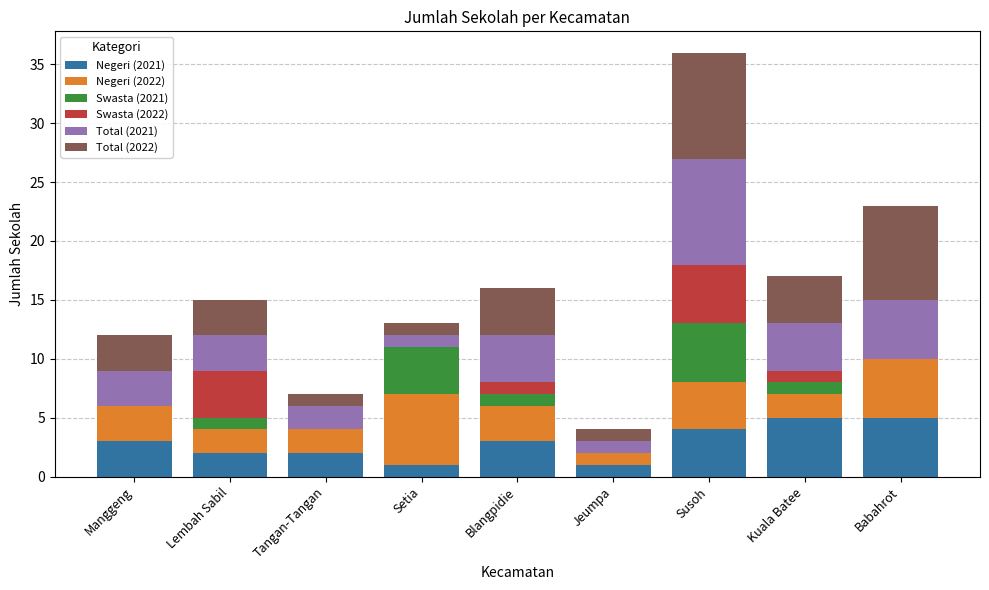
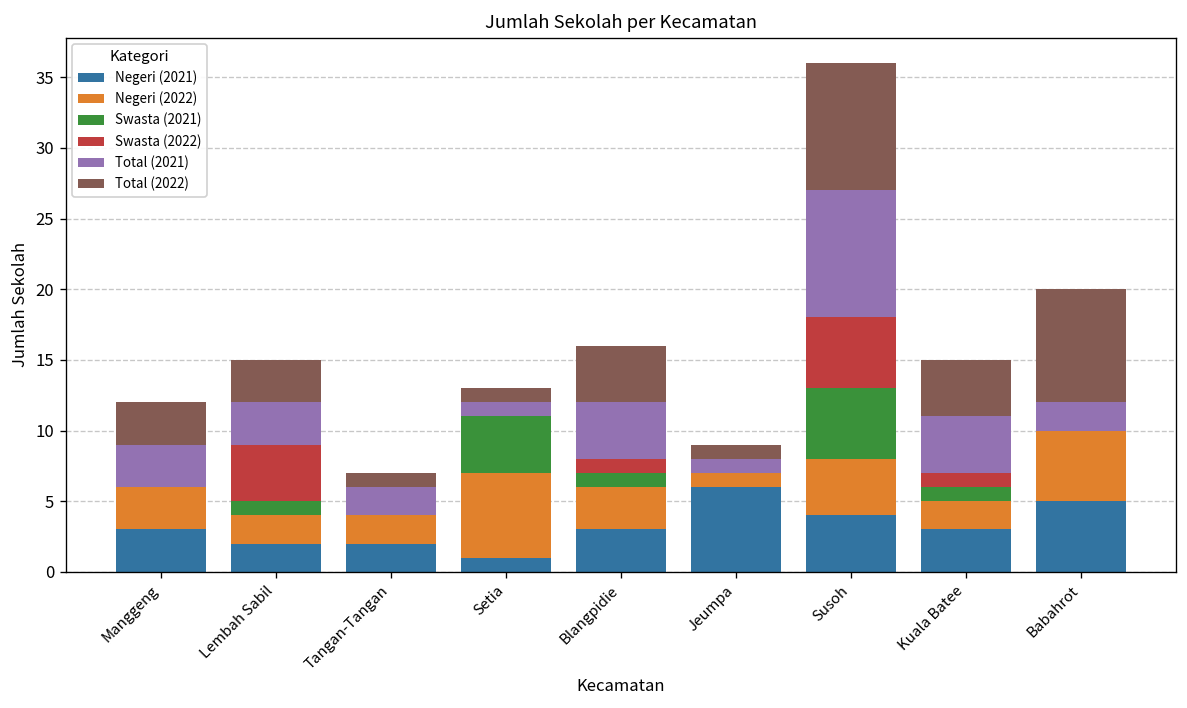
Negeri (2021), Jeumpa: 1 -> 6
Negeri (2021), Kuala Batee: 5 -> 3
Total (2021), Babahrot: 5 -> 2
